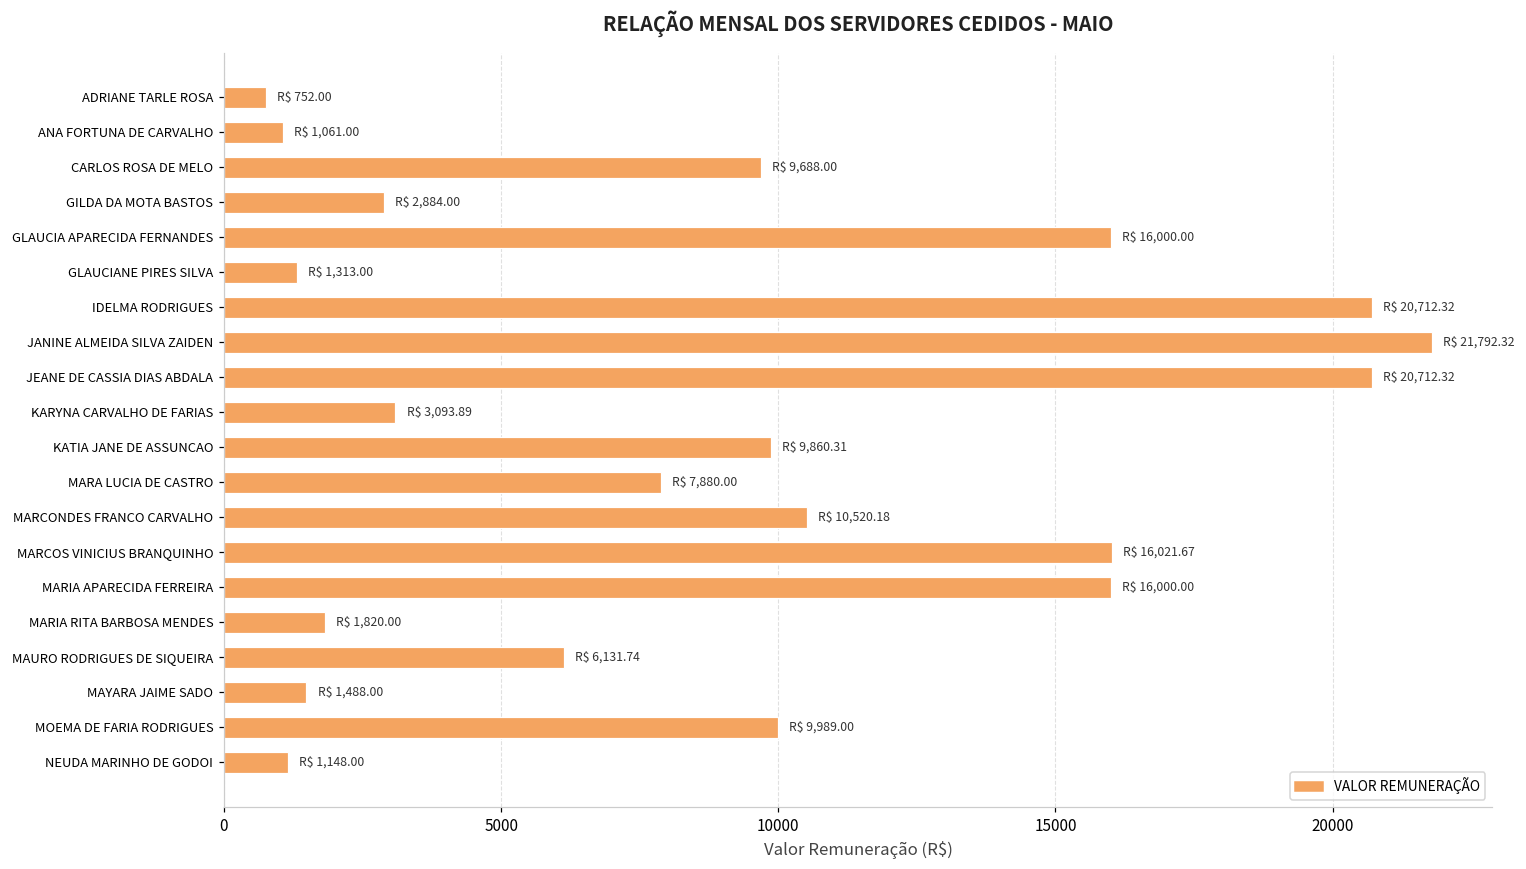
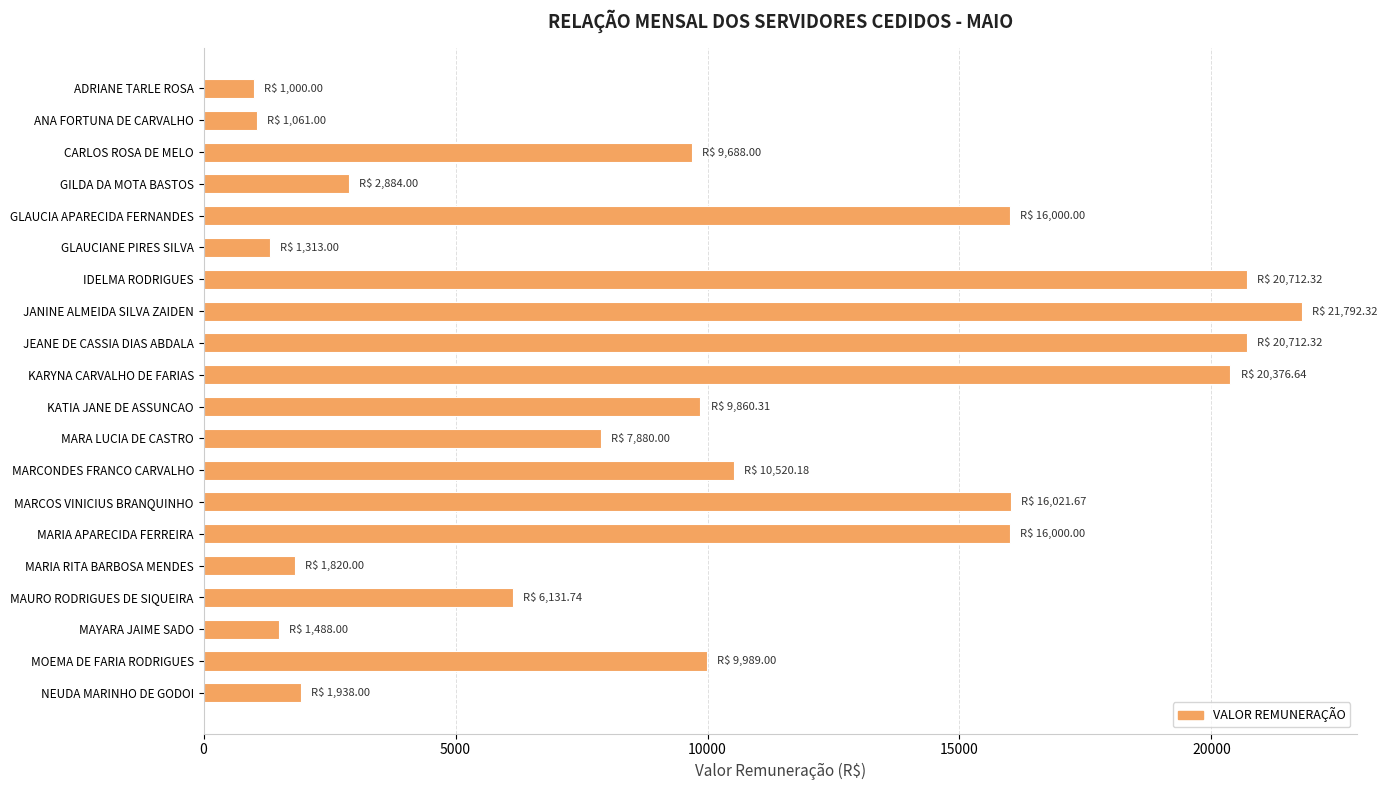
ADRIANE TARLE ROSA: 752.00 -> 1,000.00
KARYNA CARVALHO DE FARIAS: 3,093.89 -> 20,376.64
NEUDA MARINHO DE GODOI: 1,148.00 -> 1,938.00
